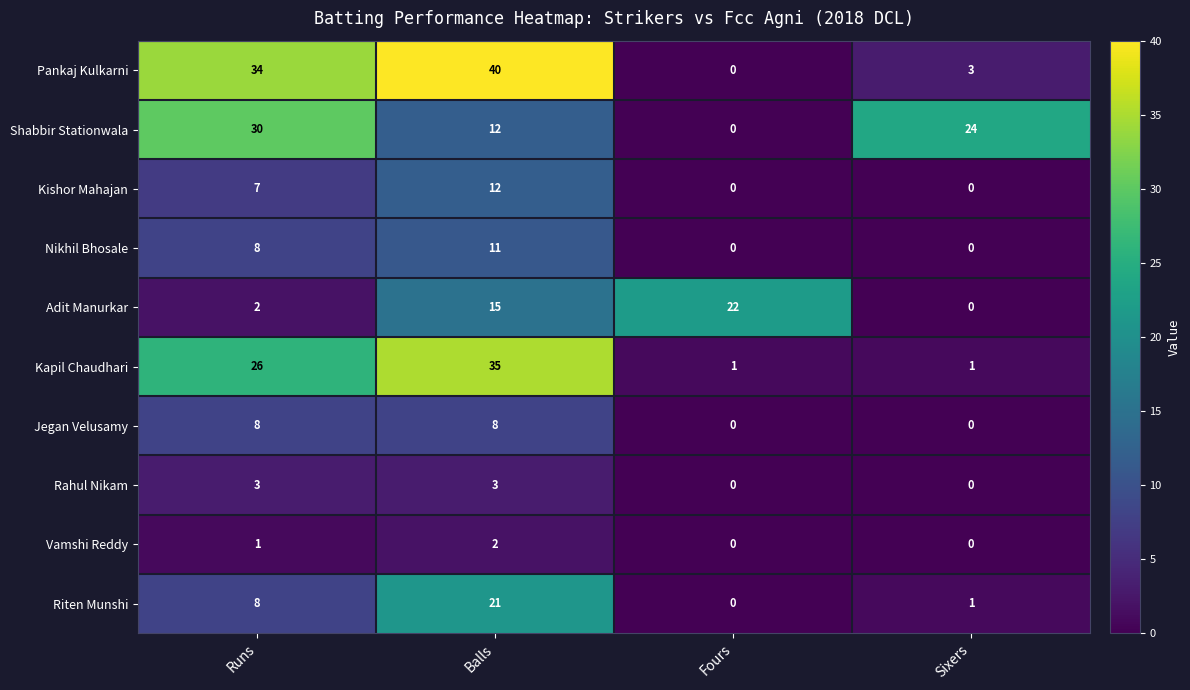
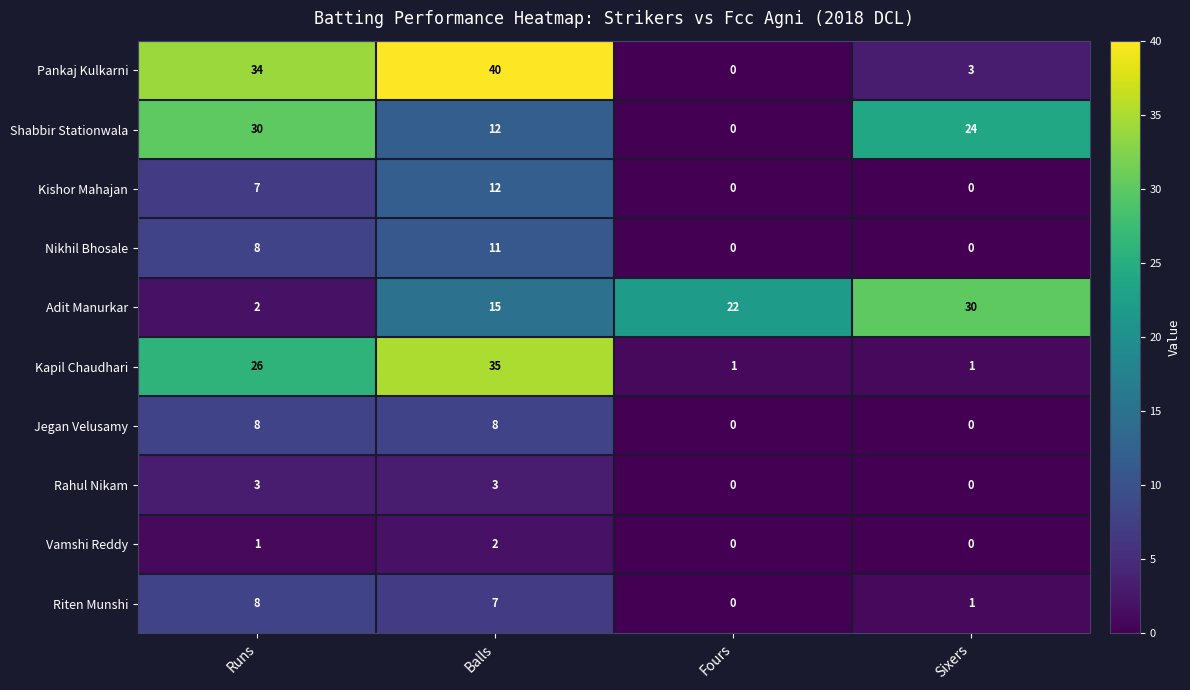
Adit Manurkar, Sixers: 0 -> 30
Riten Munshi, Balls: 21 -> 7
